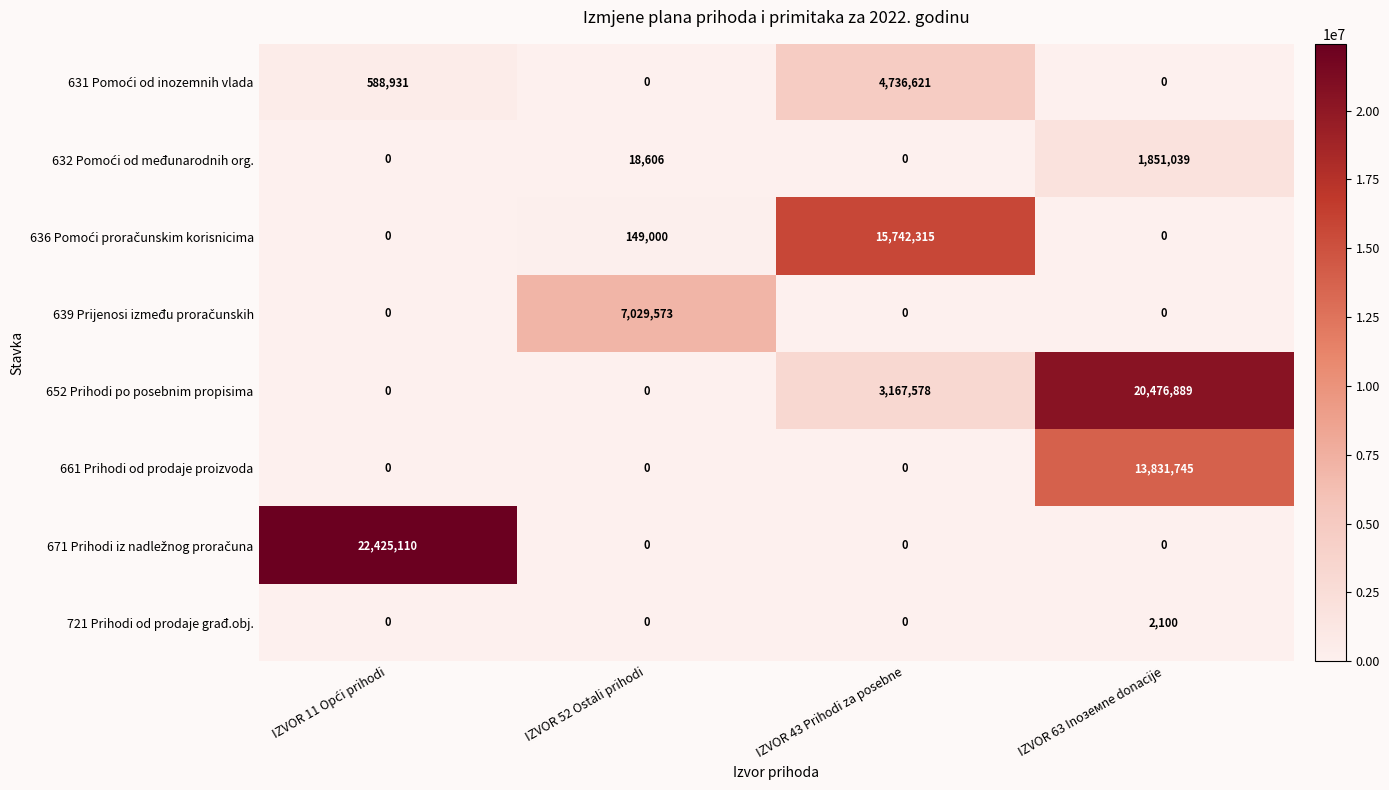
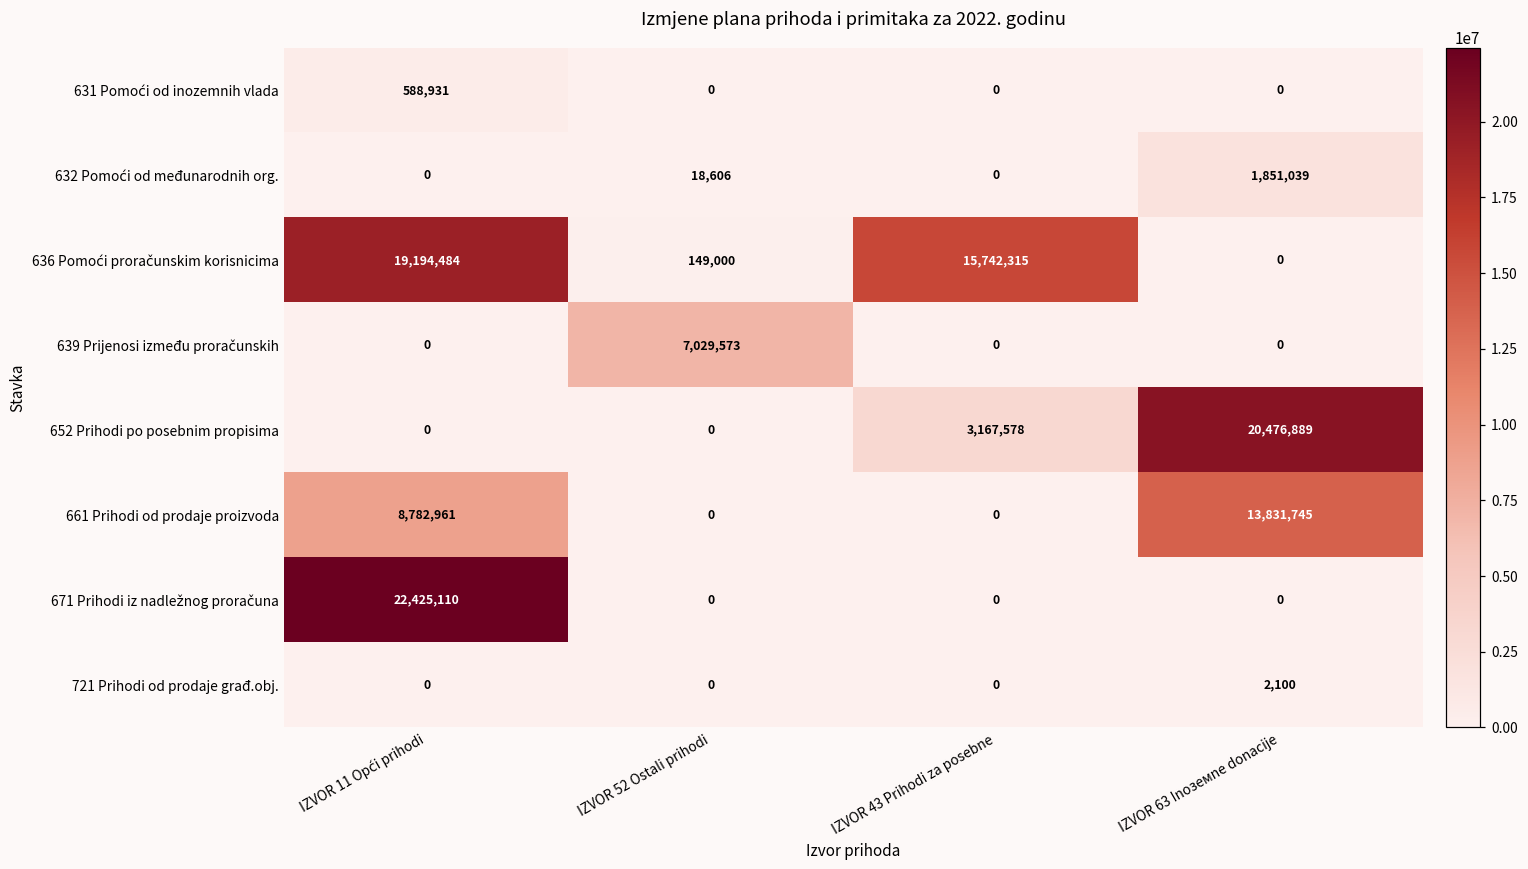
631 Pomoći od inozemnih vlada, IZVOR 43 Prihodi za posebne: 4,736,621 -> 0
636 Pomoći proračunskim korisnicima, IZVOR 11 Opći prihodi: 0 -> 19,194,484
661 Prihodi od prodaje proizvoda, IZVOR 11 Opći prihodi: 0 -> 8,782,961
